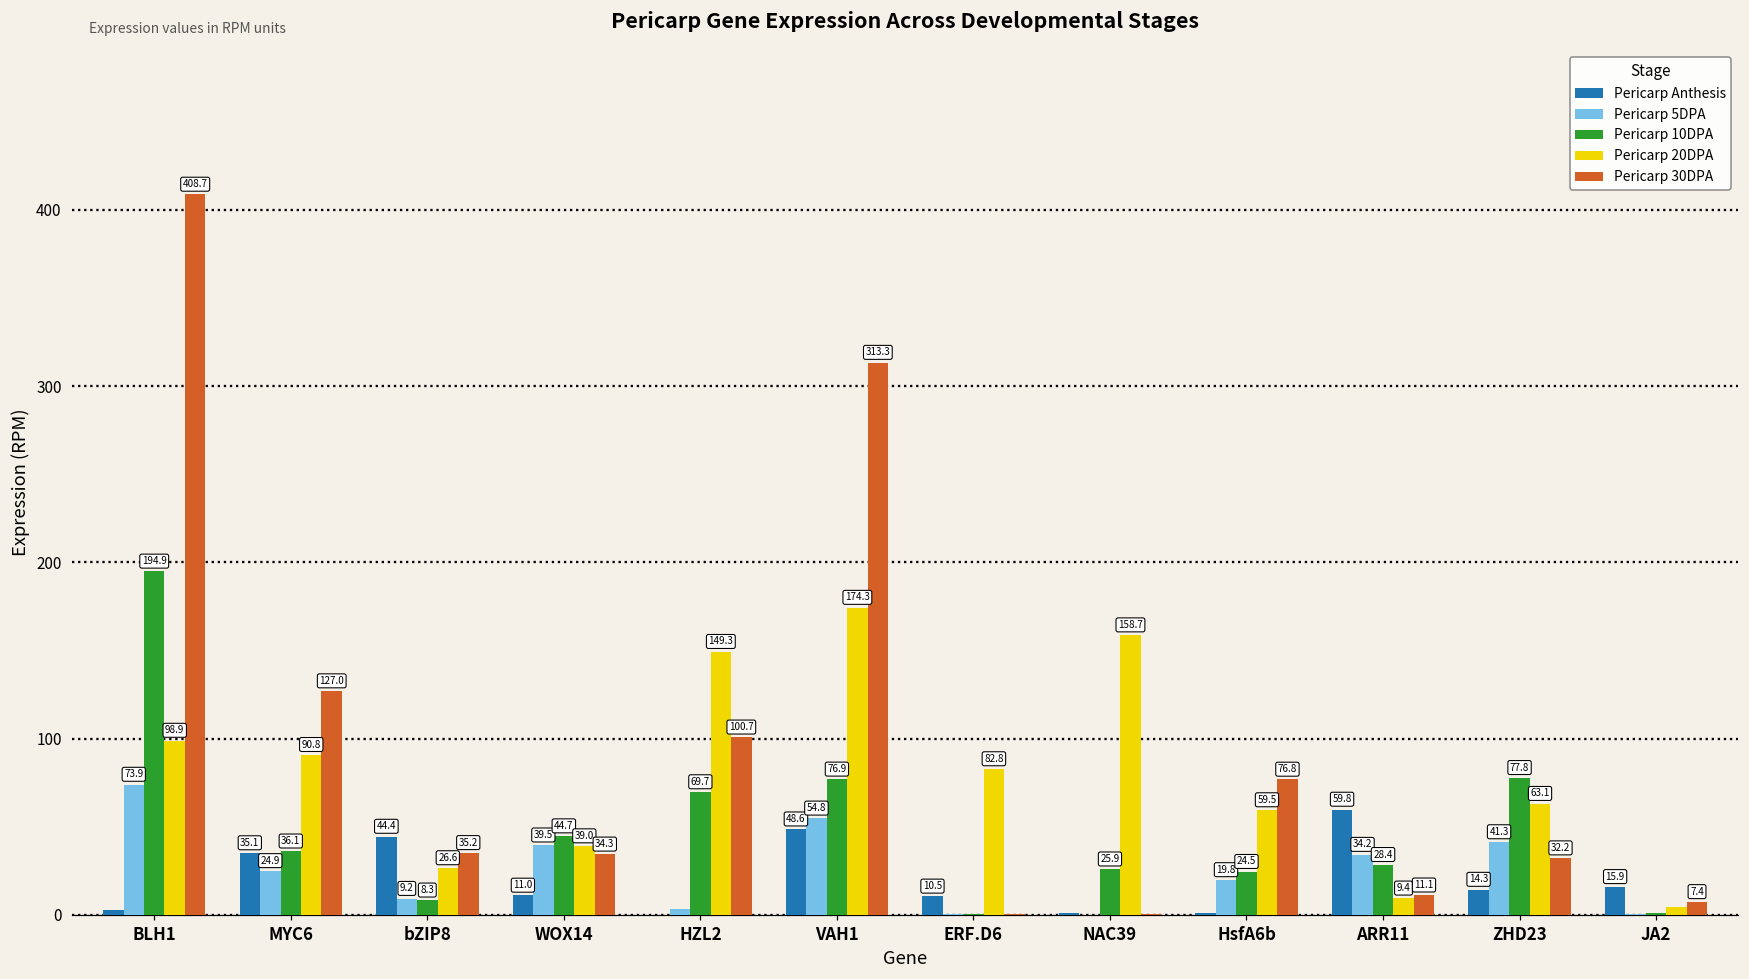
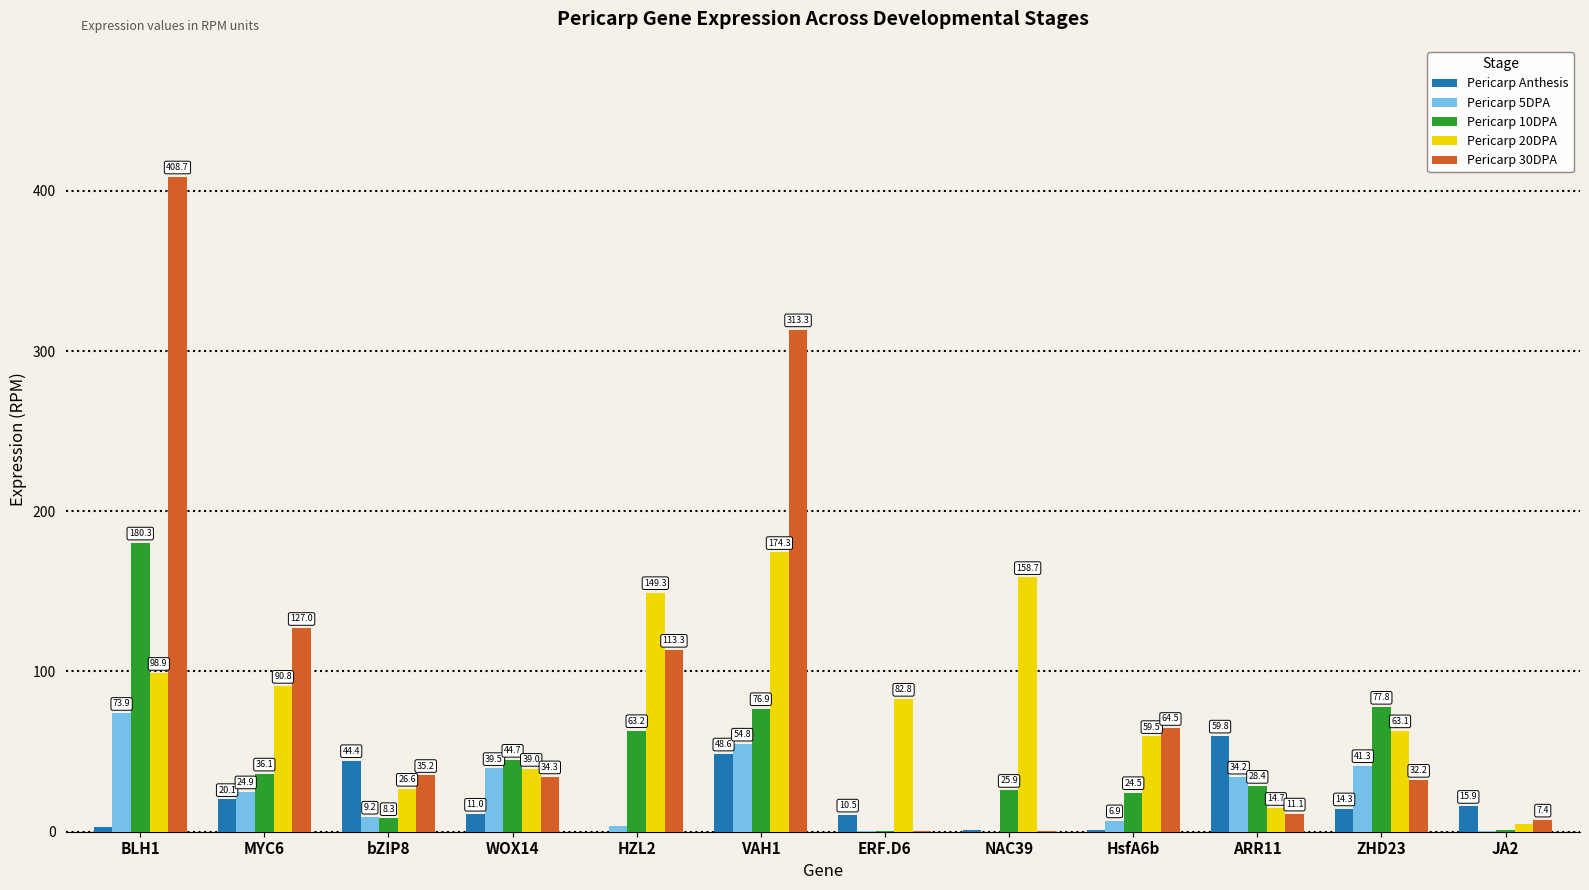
Pericarp 10DPA, BLH1: 194.9 -> 180.3
Pericarp Anthesis, MYC6: 35.1 -> 20.1
Pericarp 10DPA, HZL2: 69.7 -> 63.2
Pericarp 30DPA, HZL2: 100.7 -> 113.3
Pericarp 5DPA, HsfA6b: 19.8 -> 6.9
Pericarp 30DPA, HsfA6b: 76.8 -> 64.5
Pericarp 20DPA, ARR11: 9.4 -> 14.7
